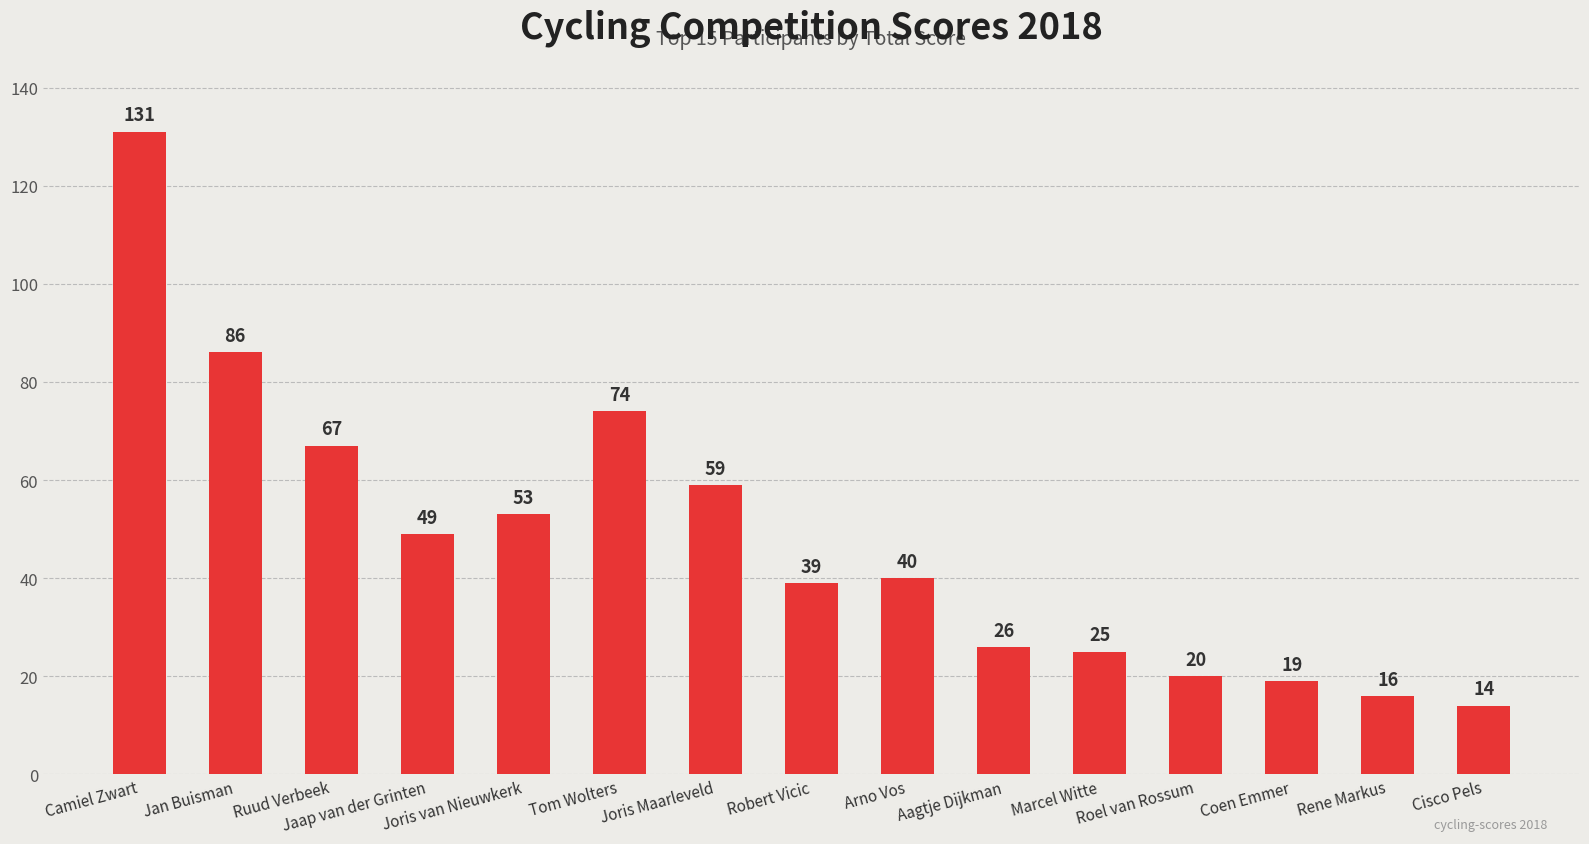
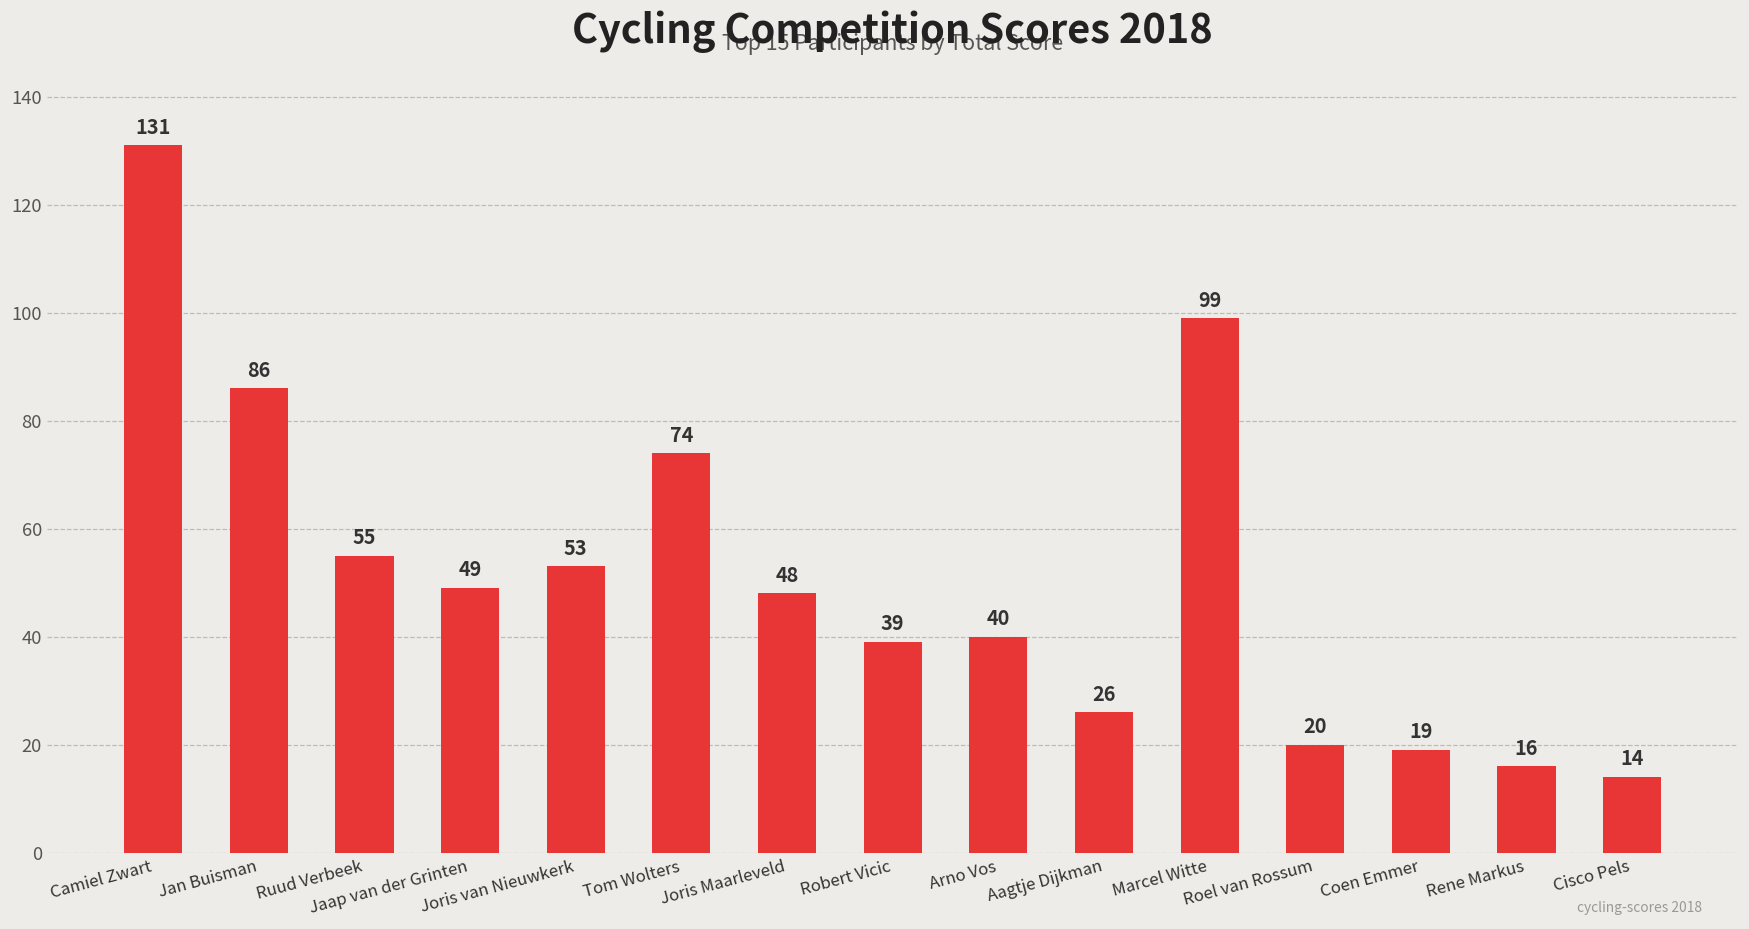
Ruud Verbeek: 67 -> 55
Joris Maarleveld: 59 -> 48
Marcel Witte: 25 -> 99
